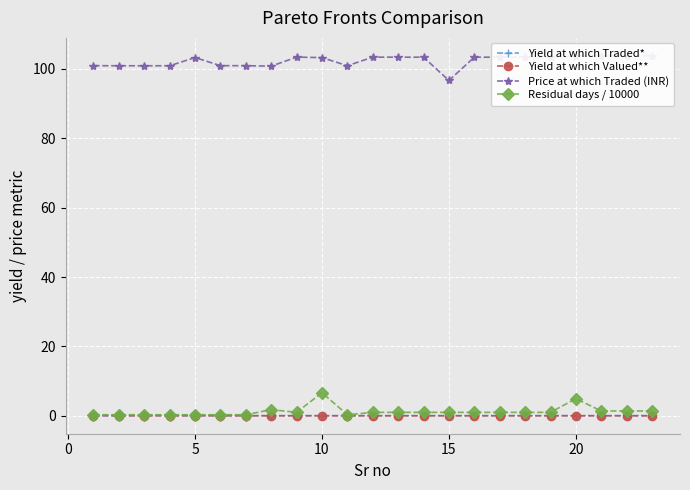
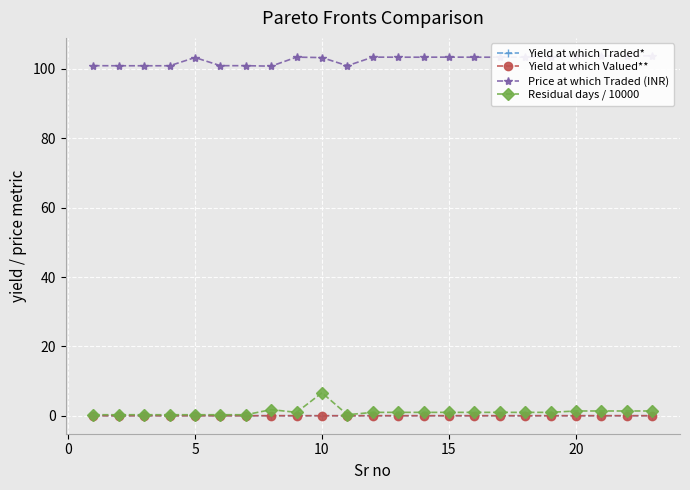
Price at which Traded (INR), 15: 97 -> 103
Residual days / 10000, 20: 5 -> 1
